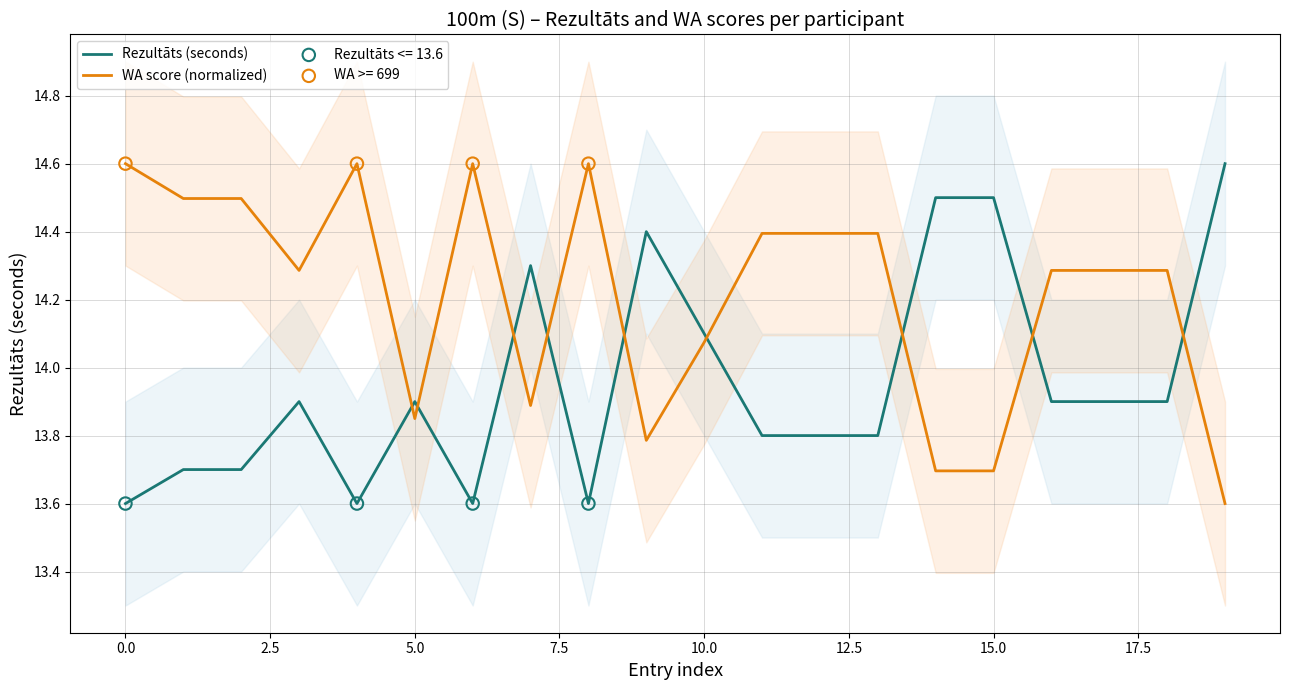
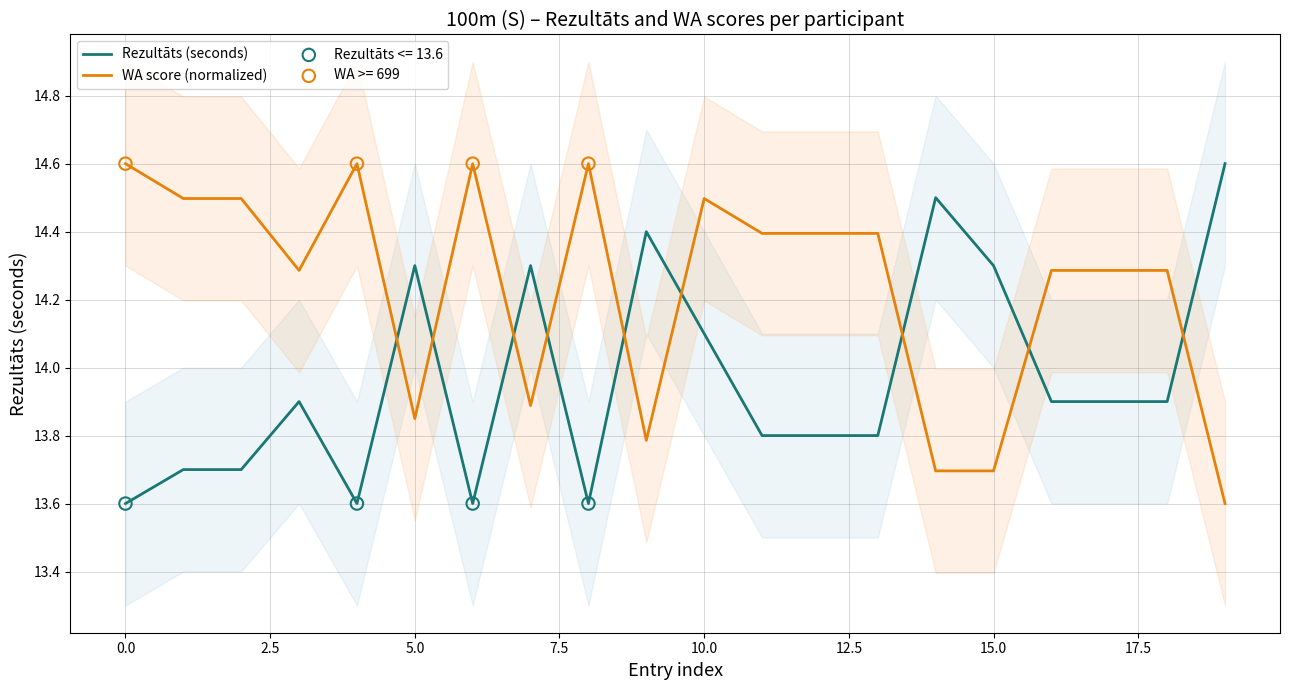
Rezultāts (seconds), 5.0: 13.9 -> 14.3
WA score (normalized), 10.0: 14.07 -> 14.50
Rezultāts (seconds), 15.0: 14.5 -> 14.3
